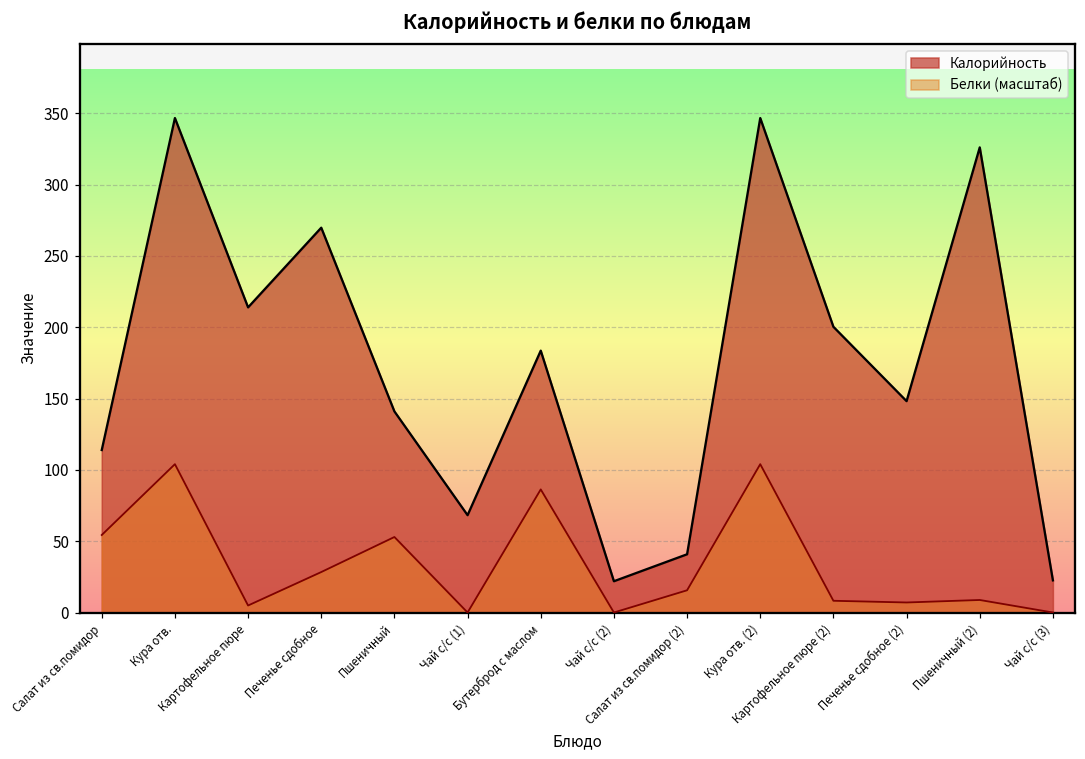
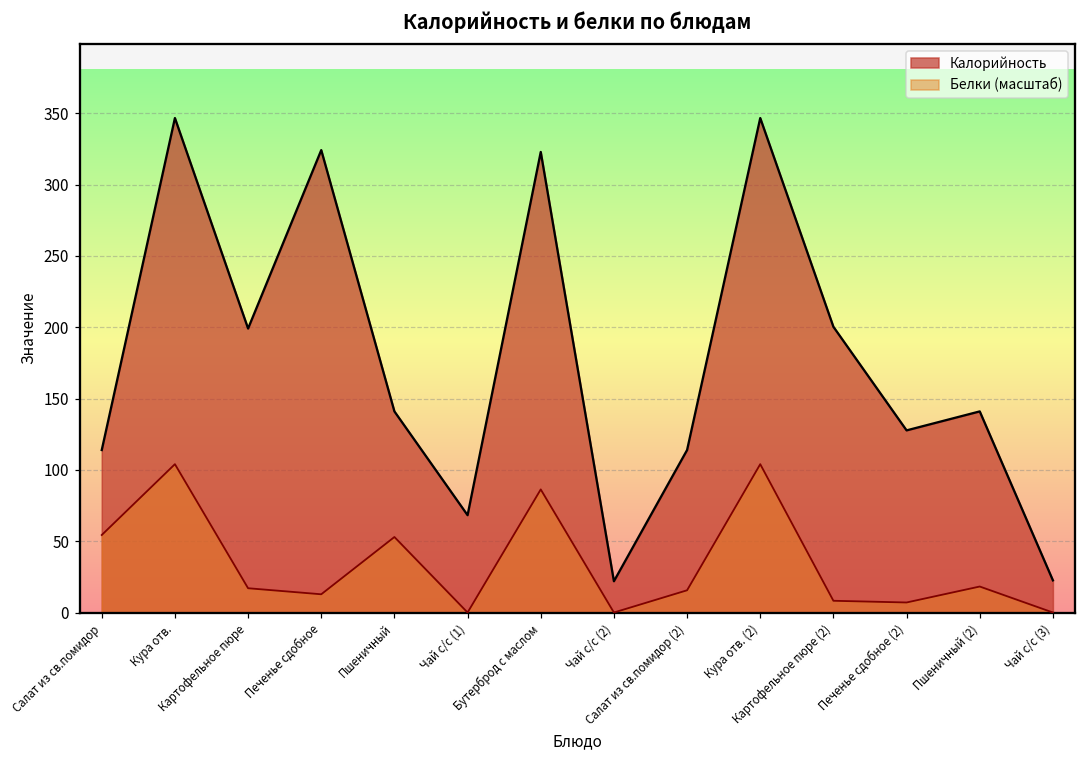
Калорийность, Картофельное пюре: 214 -> 199
Белки (масштаб), Картофельное пюре: 5 -> 17
Калорийность, Печенье сдобное: 270 -> 324
Белки (масштаб), Печенье сдобное: 28 -> 13
Калорийность, Бутерброд с маслом: 184 -> 323
Калорийность, Салат из св.помидор (2): 41 -> 114
Калорийность, Печенье сдобное (2): 148 -> 128
Калорийность, Пшеничный (2): 326 -> 141
Белки (масштаб), Пшеничный (2): 9 -> 18
